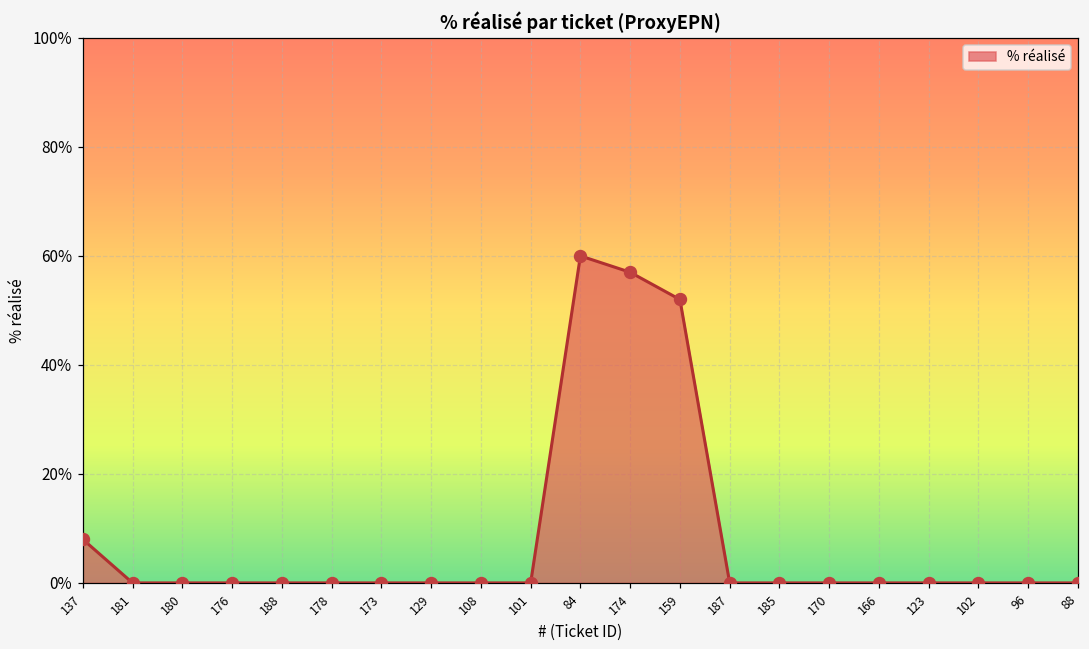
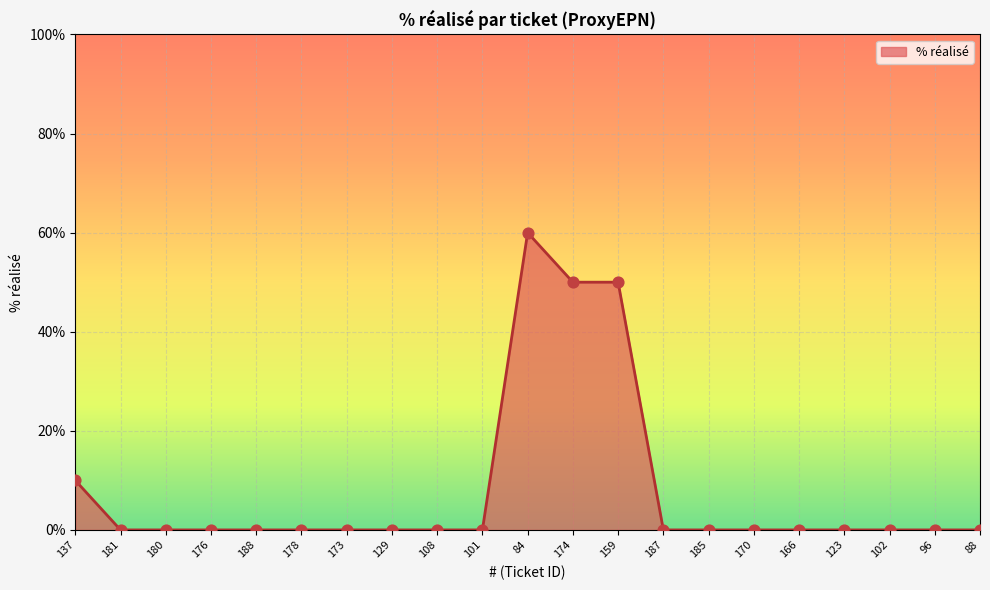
137: 8% -> 10%
174: 57% -> 50%
159: 52% -> 50%
